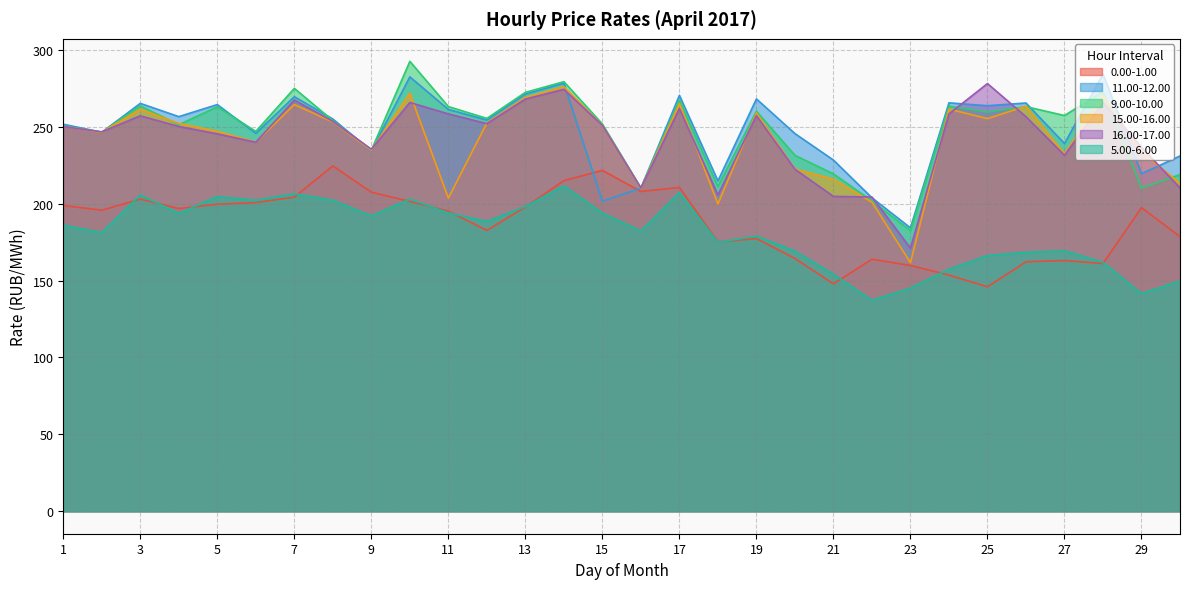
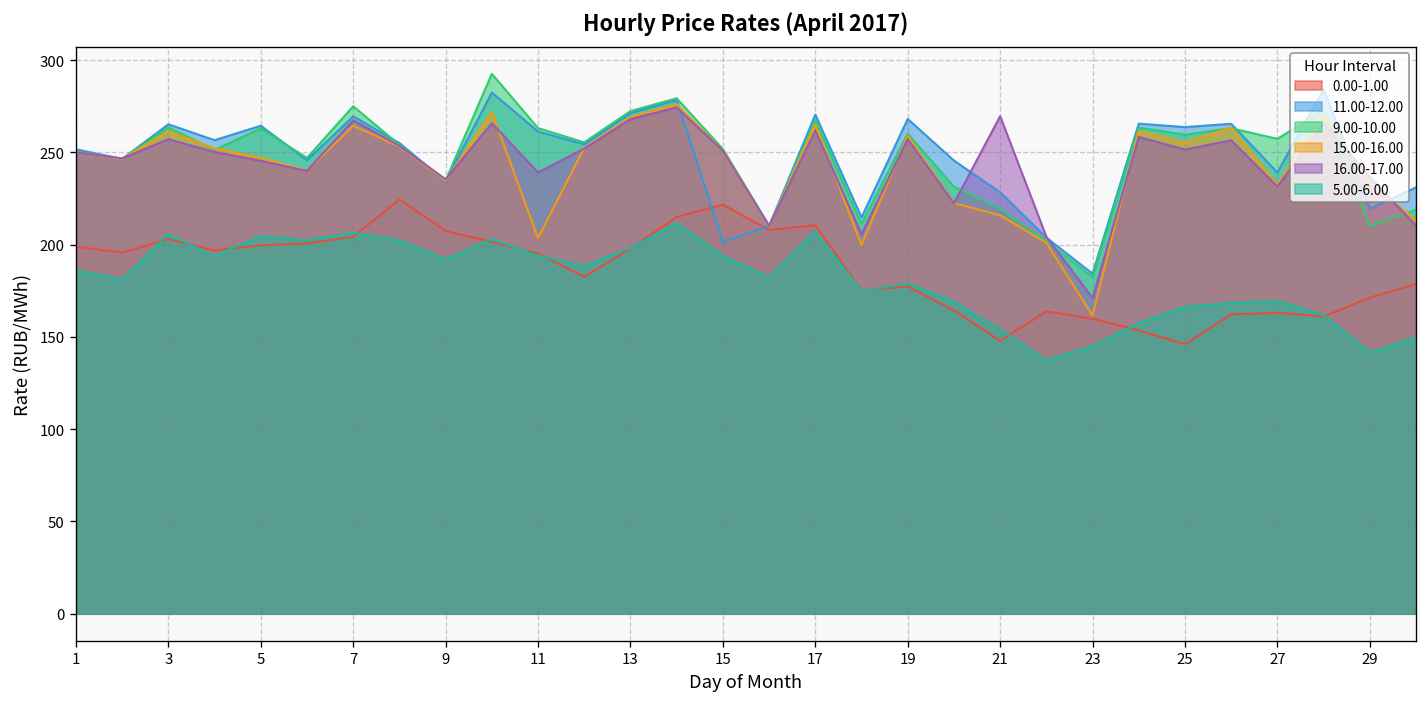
16.00-17.00, 11: 258 -> 239
16.00-17.00, 21: 205 -> 270
16.00-17.00, 25: 278 -> 252
0.00-1.00, 29: 197 -> 171
